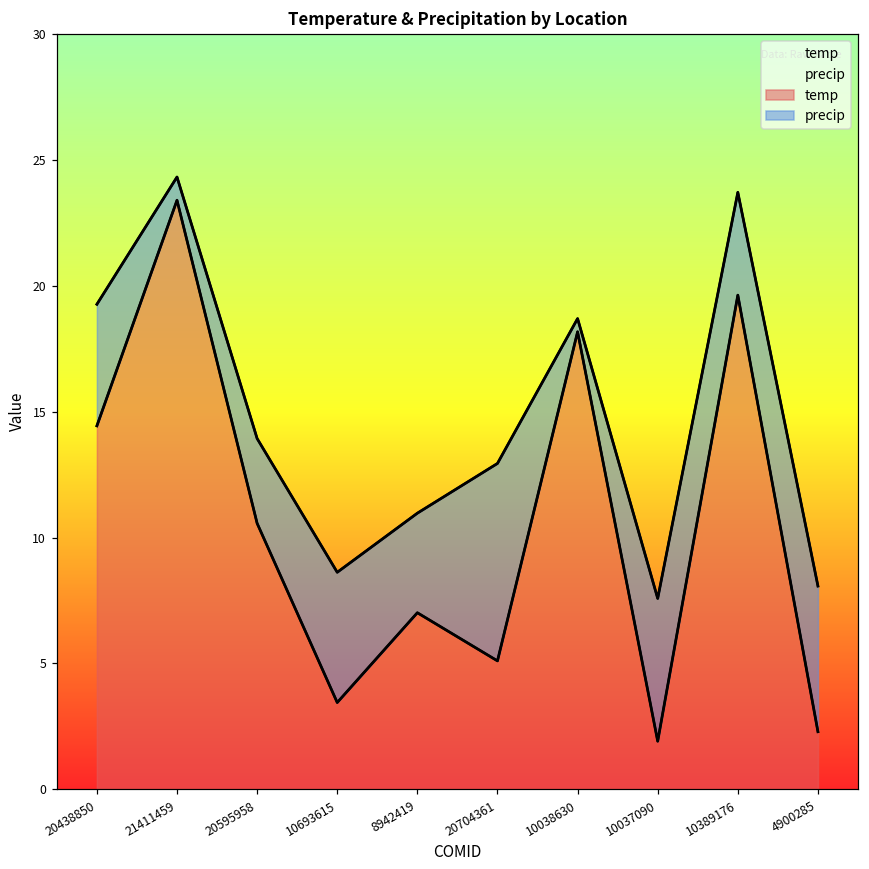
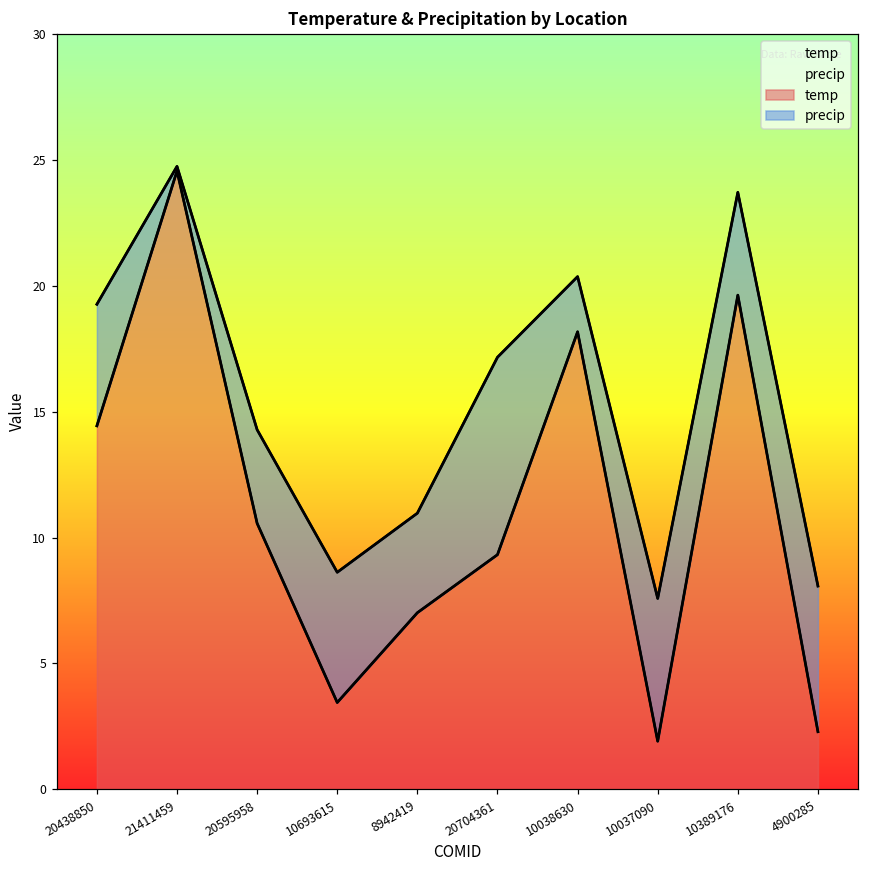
temp, 21411459: 23.4 -> 24.6
precip, 21411459: 0.9 -> 0.2
precip, 20595958: 3.4 -> 3.7
temp, 20704361: 5.1 -> 9.3
precip, 10038630: 0.5 -> 2.2
